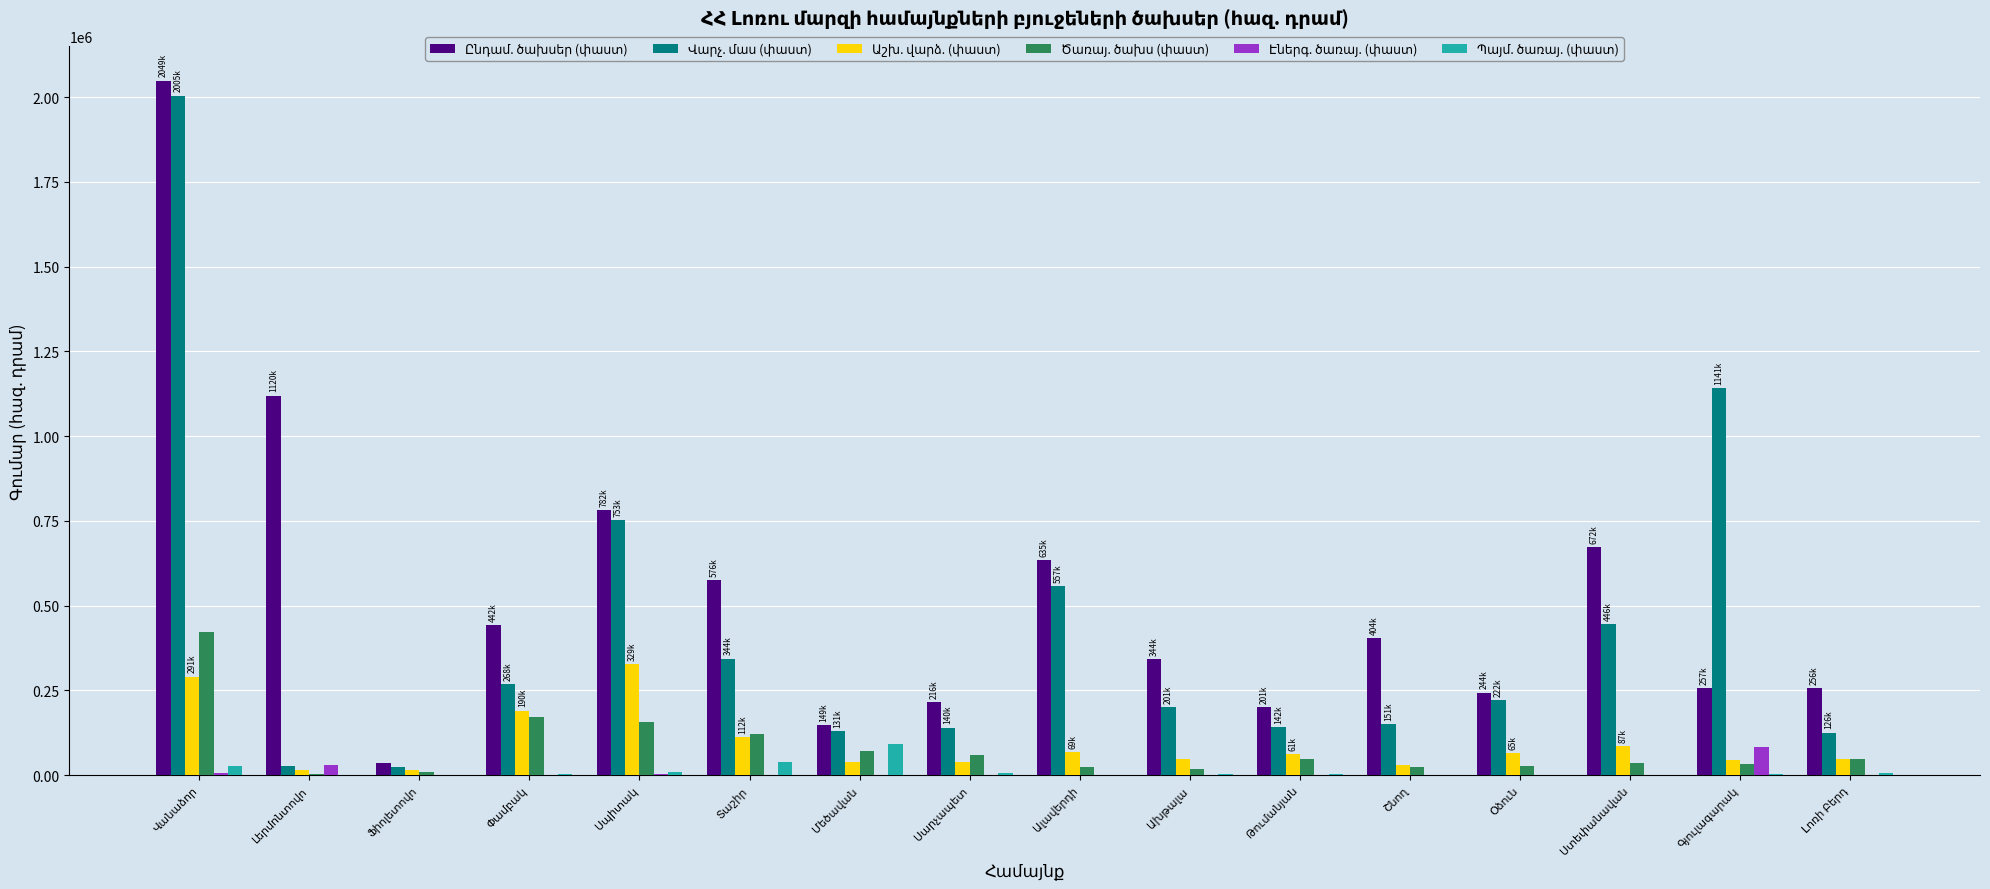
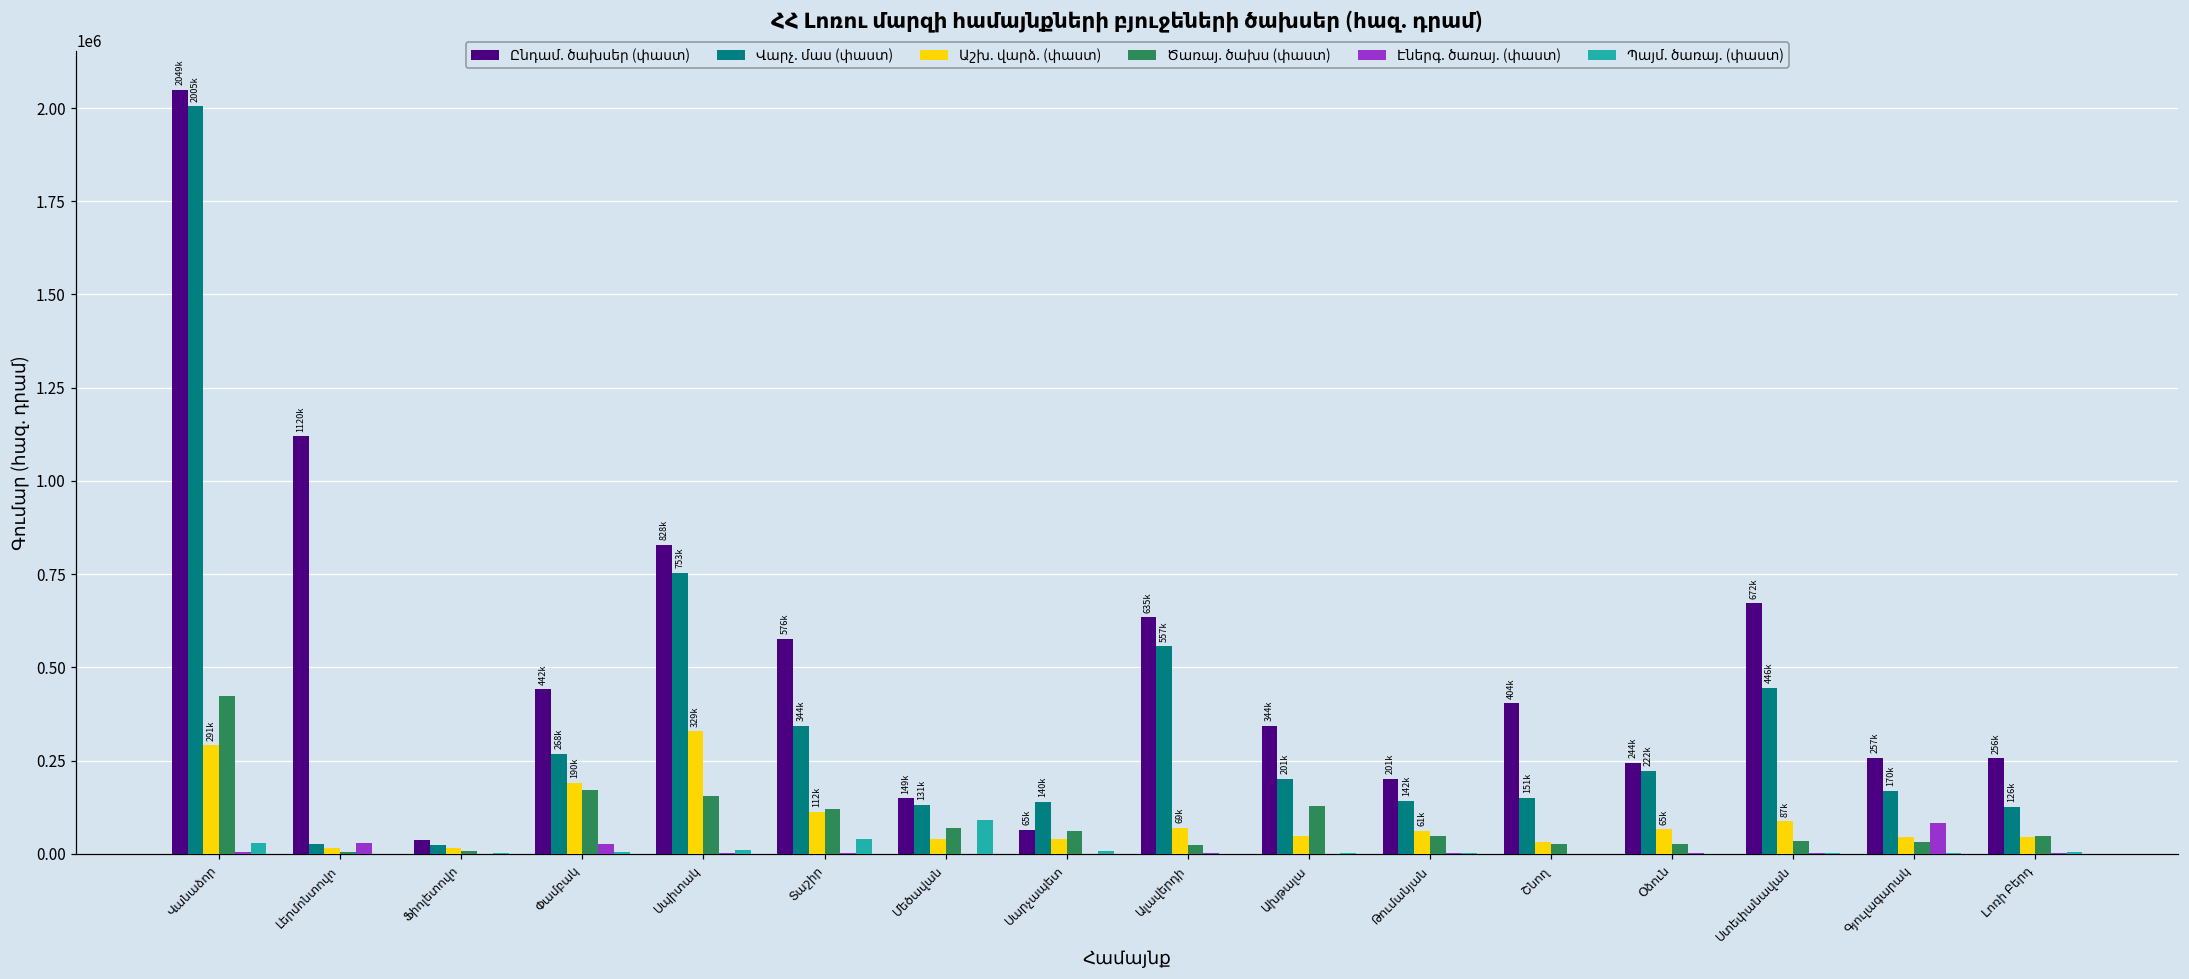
Էներգ. ծառայ. (փաստ), Փամբակ: 0 -> 30000
Ընդամ. ծախսեր (փաստ), Սպիտակ: 782k -> 828k
Ընդամ. ծախսեր (փաստ), Սարչապետ: 216k -> 65k
Ծառայ. ծախս (փաստ), Ախթալա: 20000 -> 130000
Վարչ. մաս (փաստ), Գյուլագարակ: 1141k -> 170k
